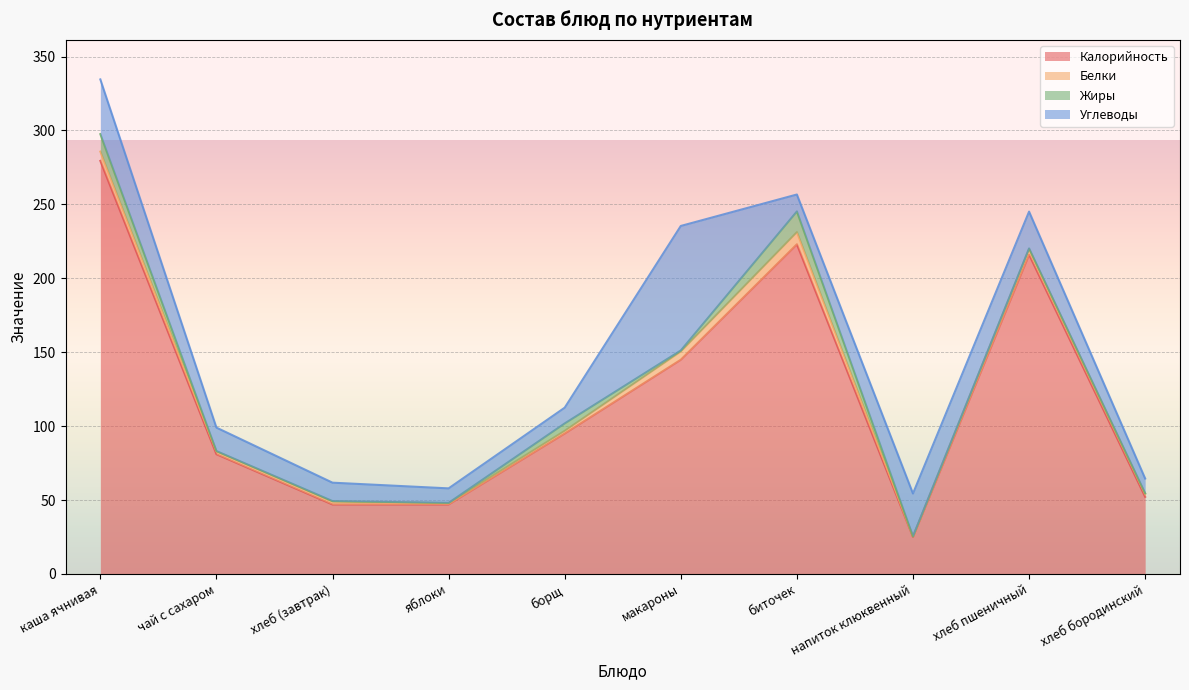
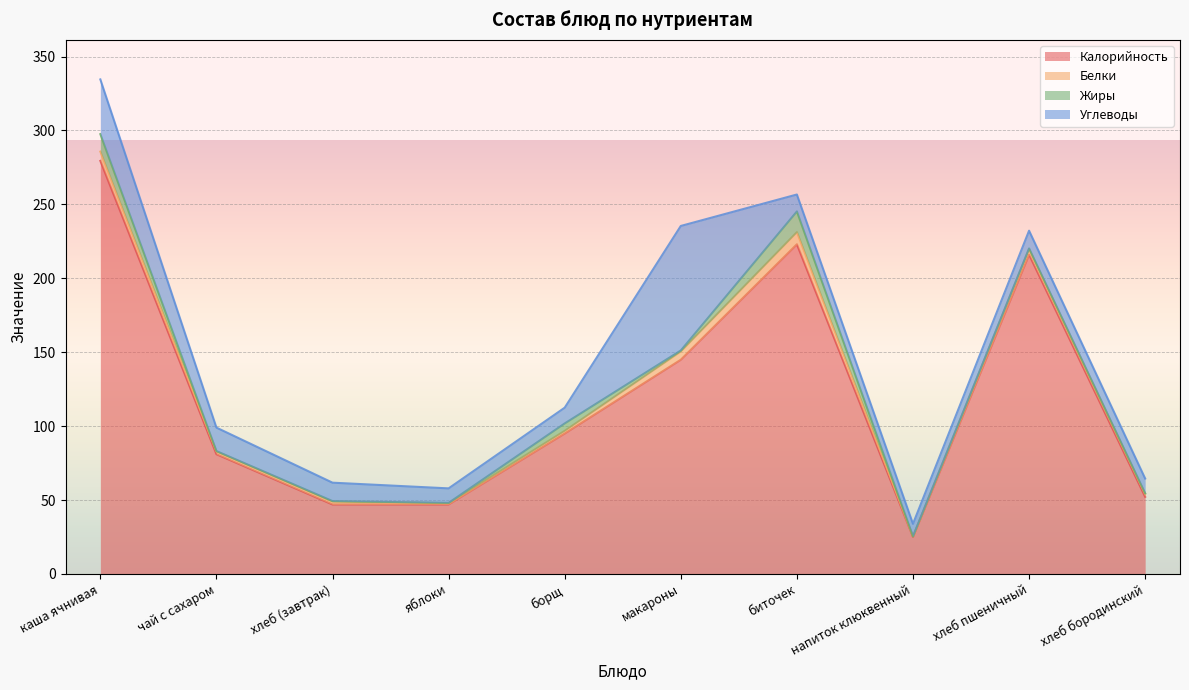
Углеводы, напиток клюквенный: 29 -> 9
Углеводы, хлеб пшеничный: 25 -> 12
